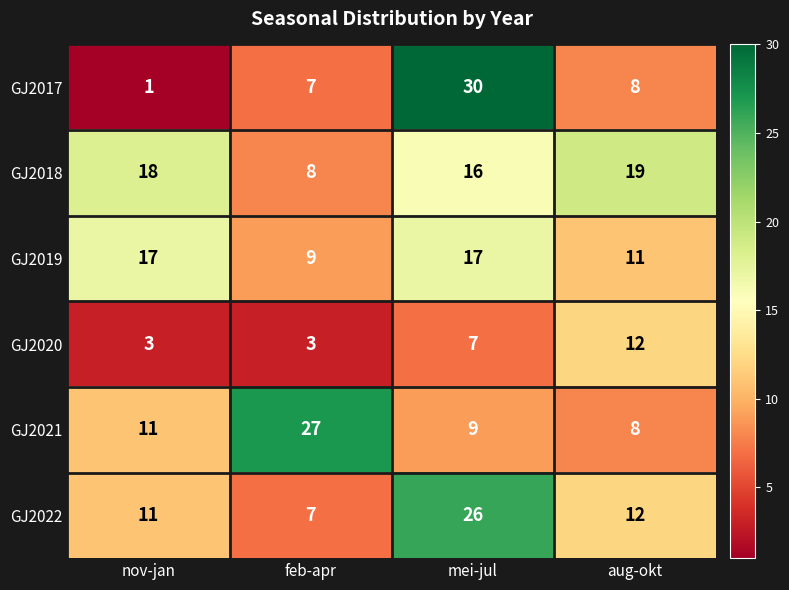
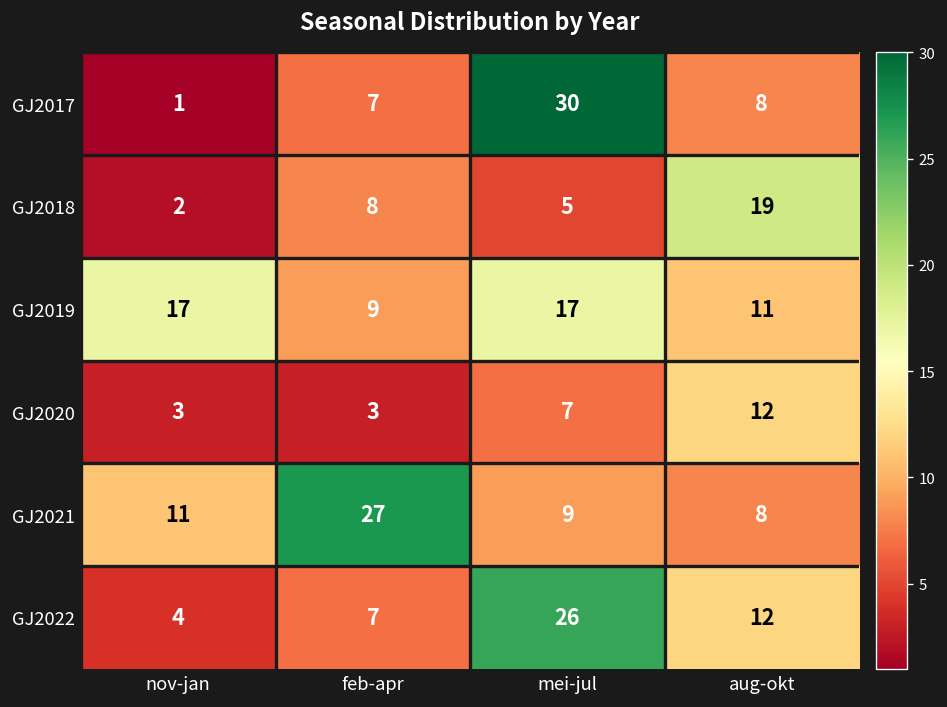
GJ2018, nov-jan: 18 -> 2
GJ2018, mei-jul: 16 -> 5
GJ2022, nov-jan: 11 -> 4
